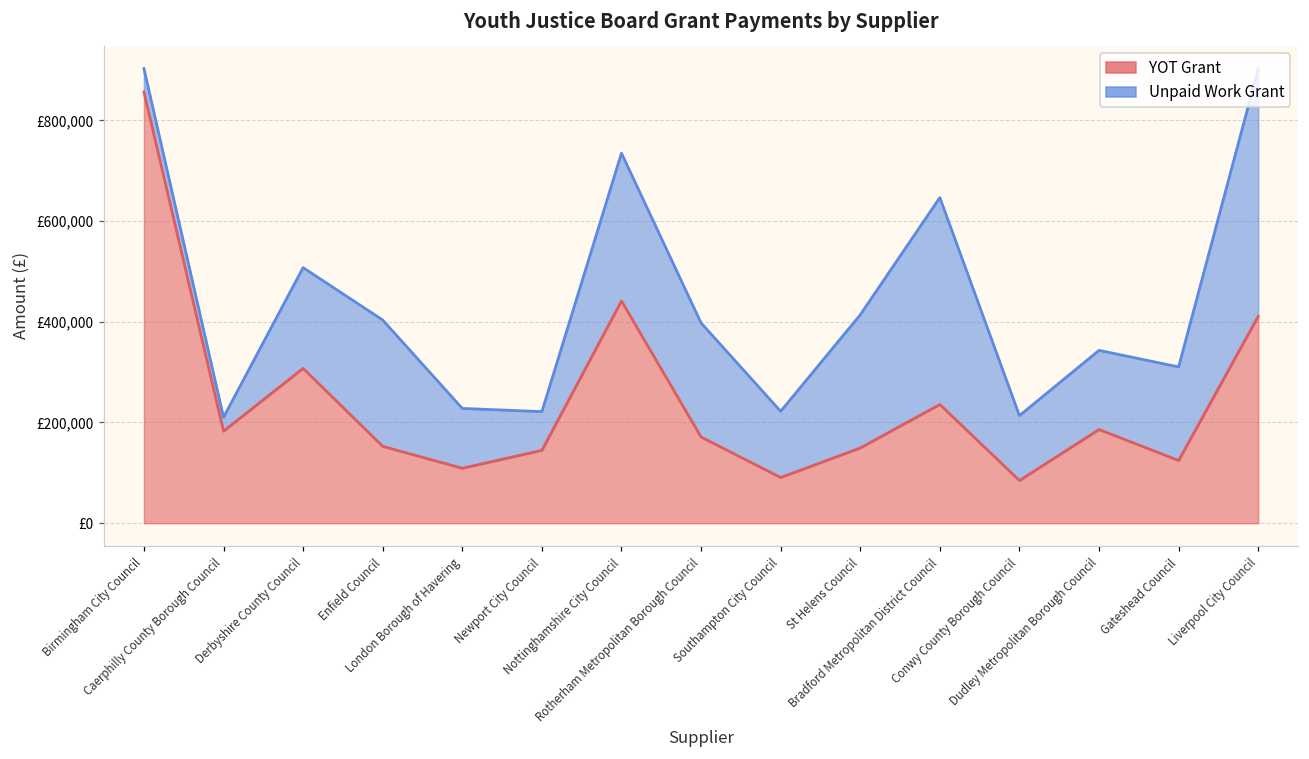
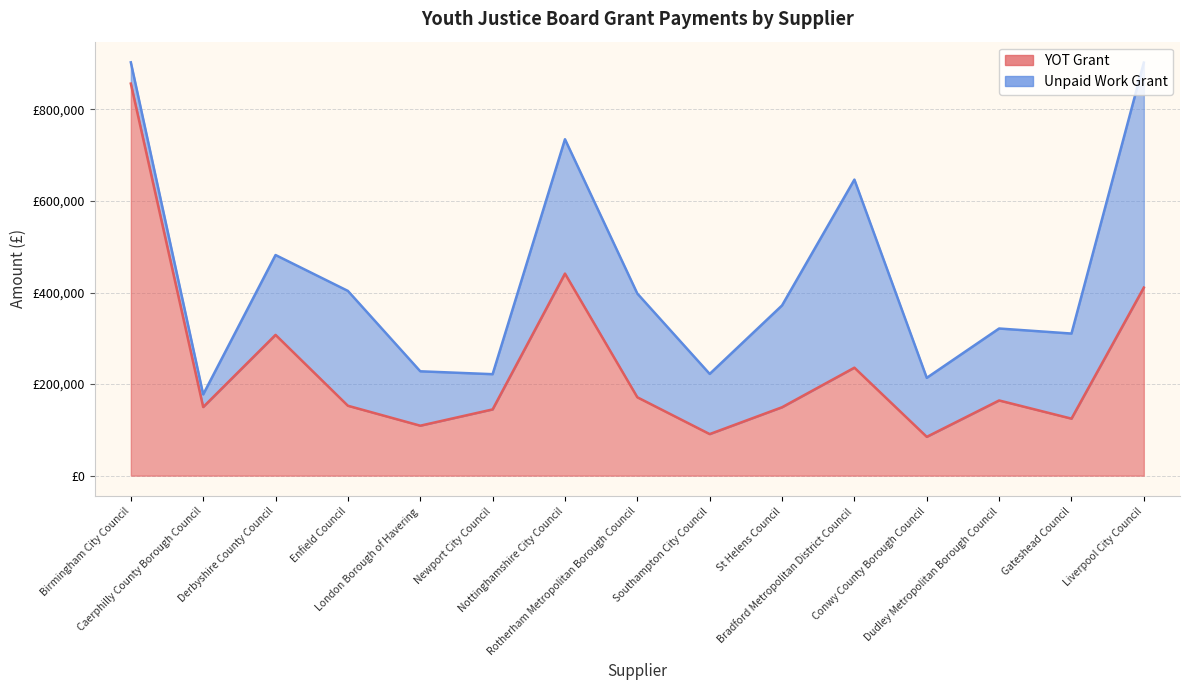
YOT Grant, Caerphilly County Borough Council: £180,000 -> £150,000
Unpaid Work Grant, Derbyshire County Council: £200,000 -> £170,000
Unpaid Work Grant, St Helens Council: £260,000 -> £220,000
YOT Grant, Dudley Metropolitan Borough Council: £190,000 -> £160,000
